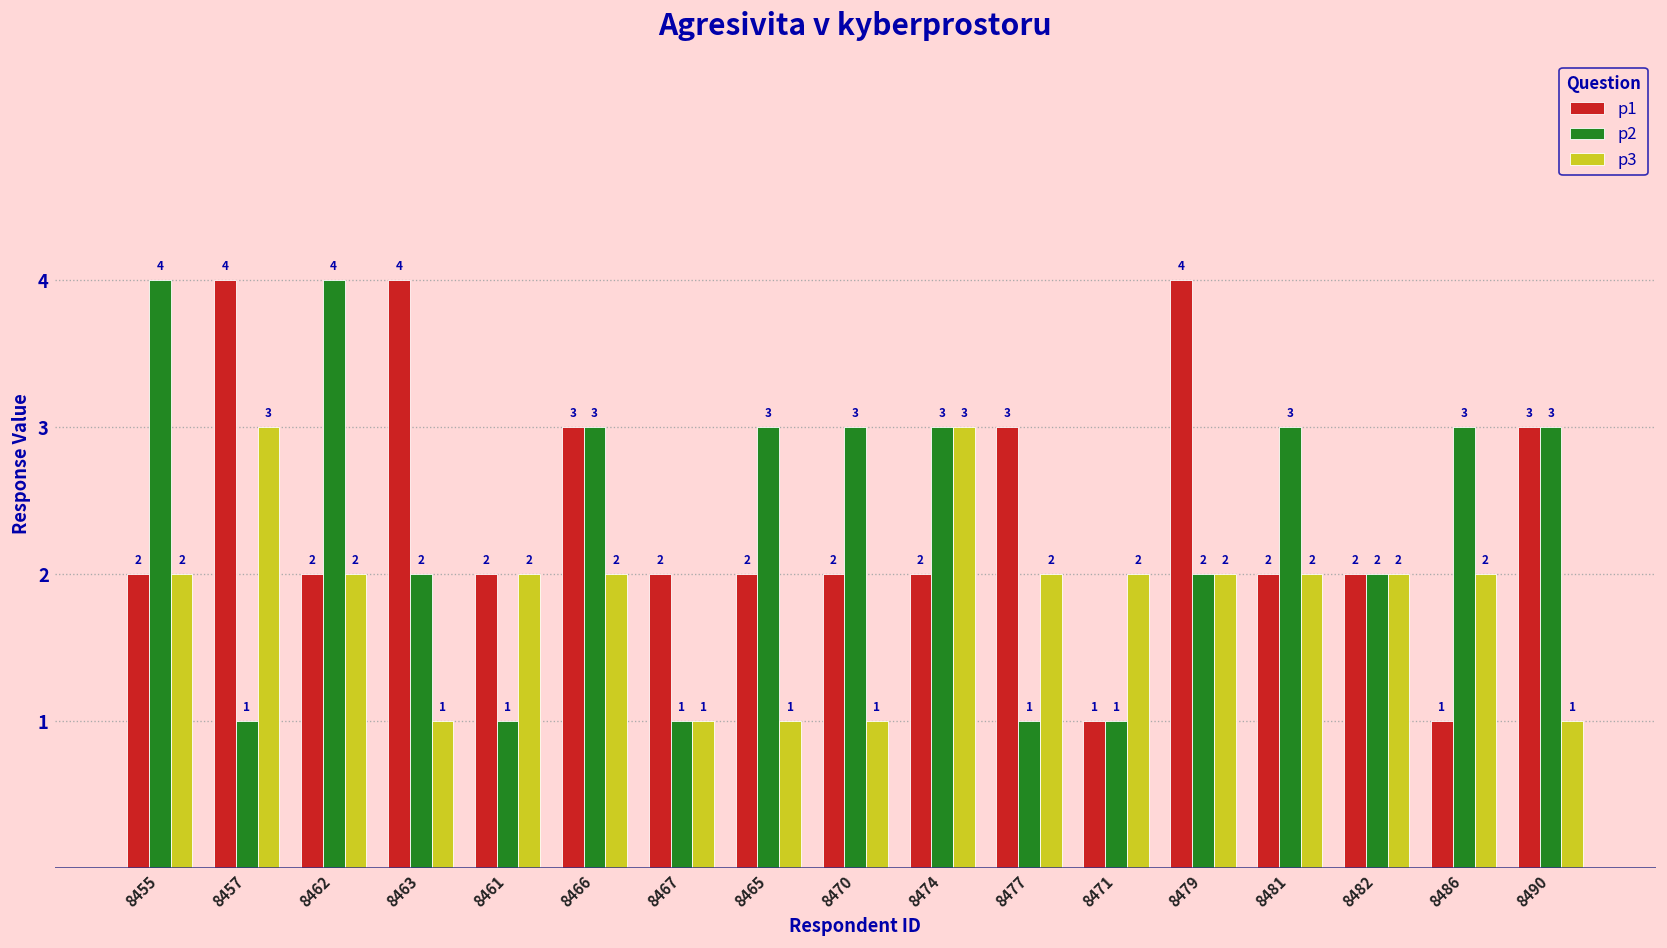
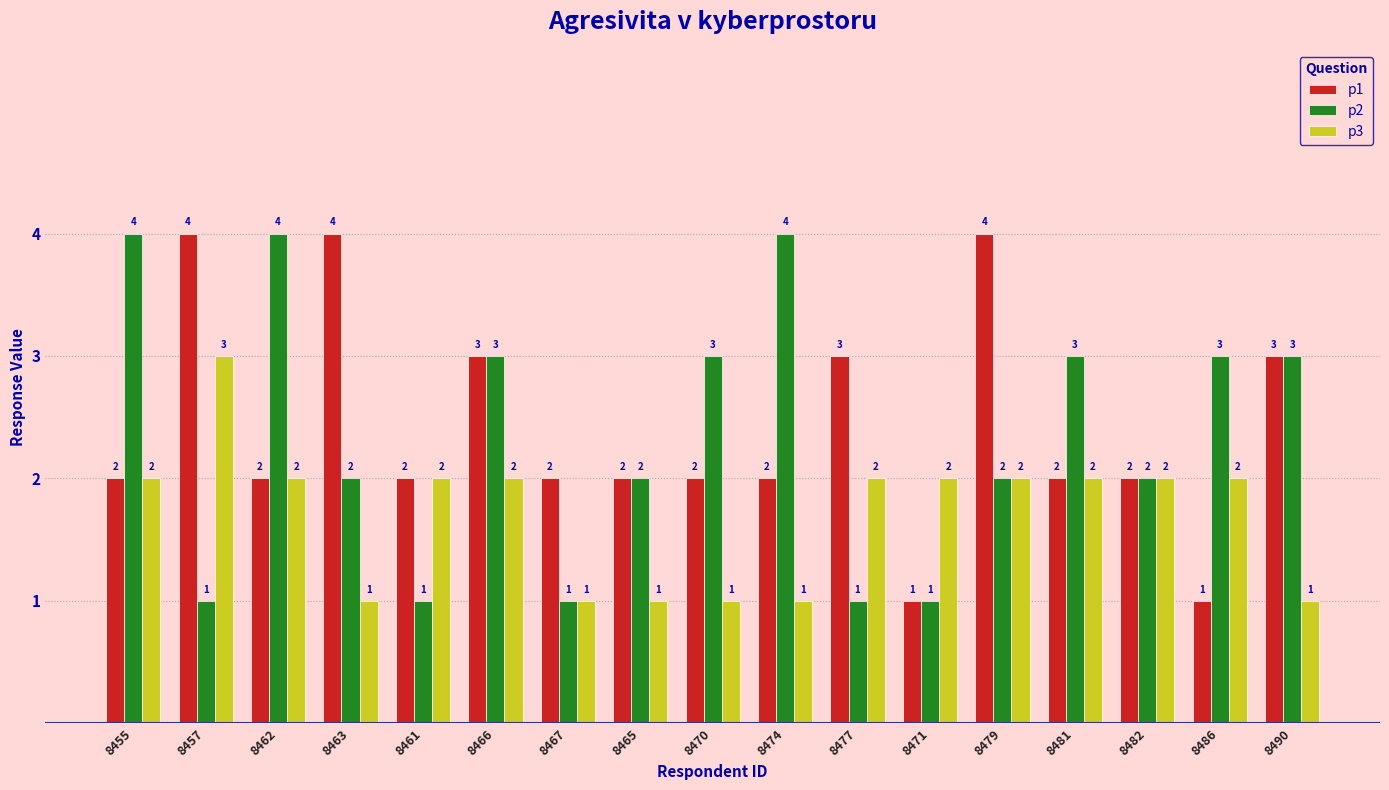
p2, 8465: 3 -> 2
p2, 8474: 3 -> 4
p3, 8474: 3 -> 1
